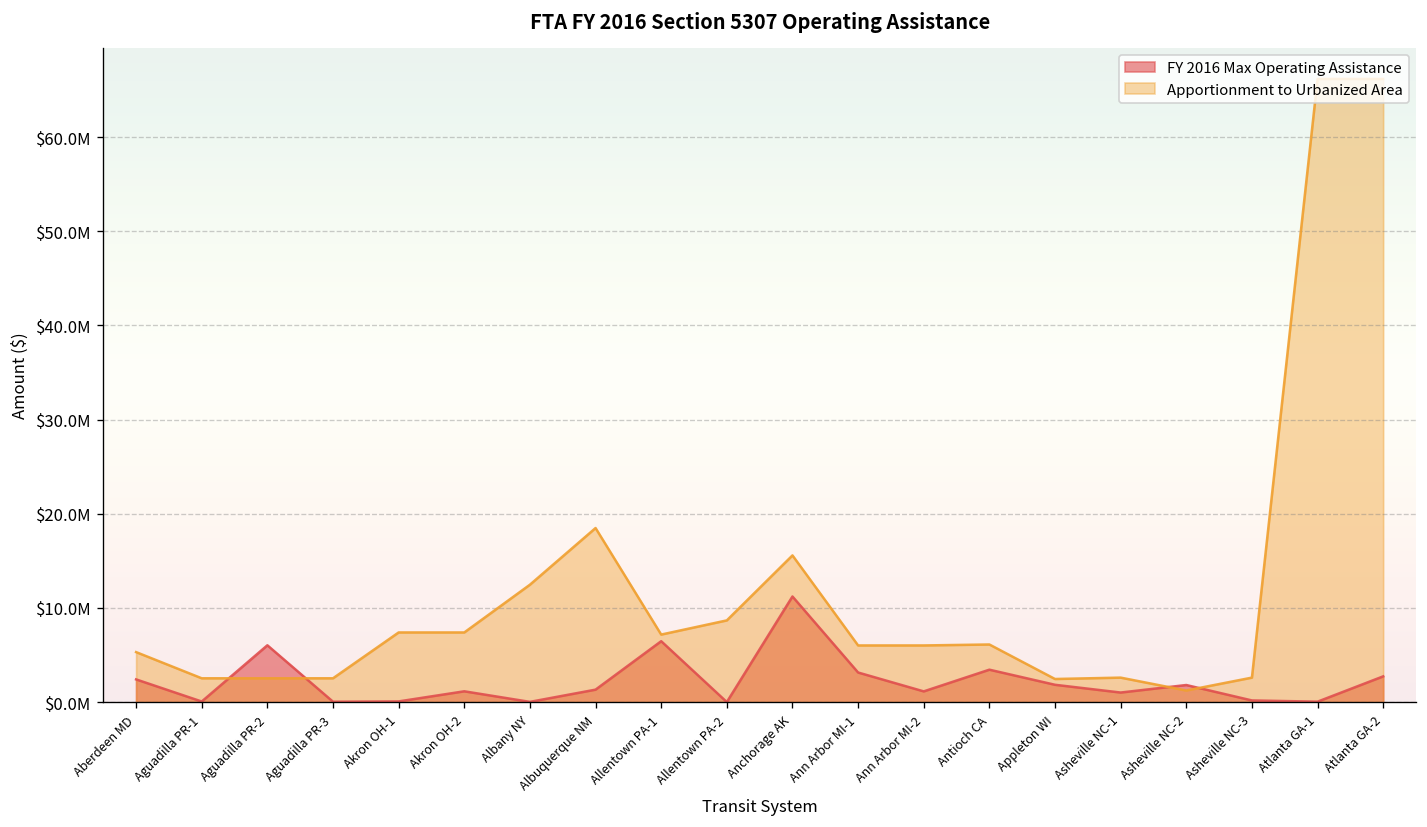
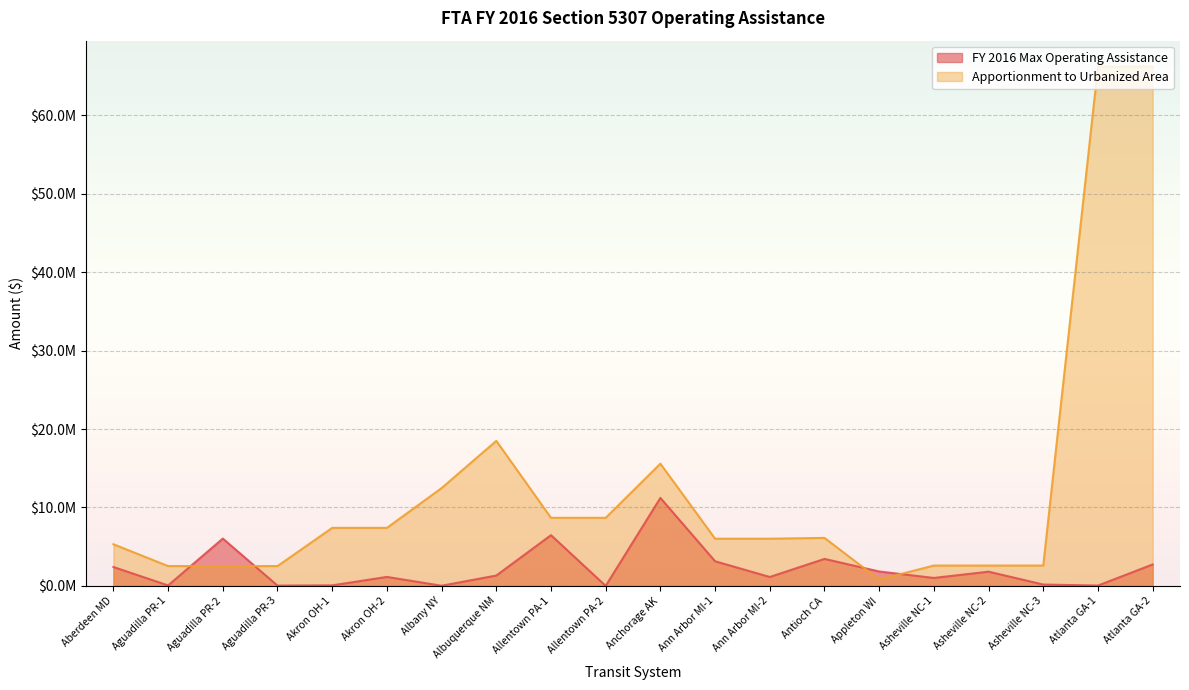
Apportionment to Urbanized Area, Allentown PA-1: $7000000 -> $9000000
Apportionment to Urbanized Area, Appleton WI: $2000000 -> $1000000
Apportionment to Urbanized Area, Asheville NC-2: $1000000 -> $3000000
